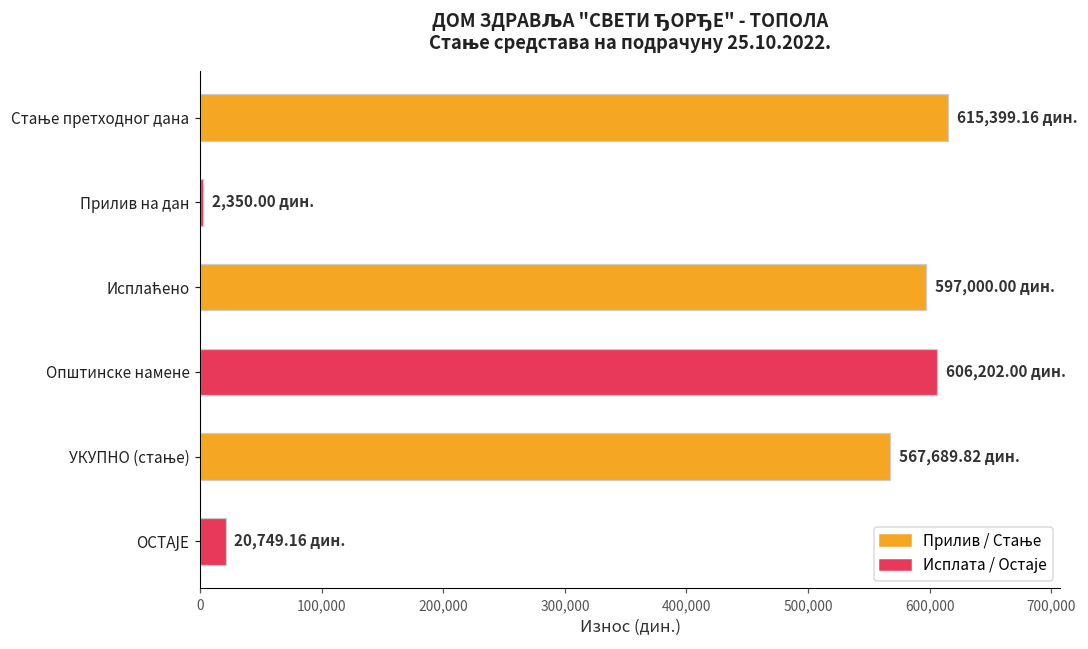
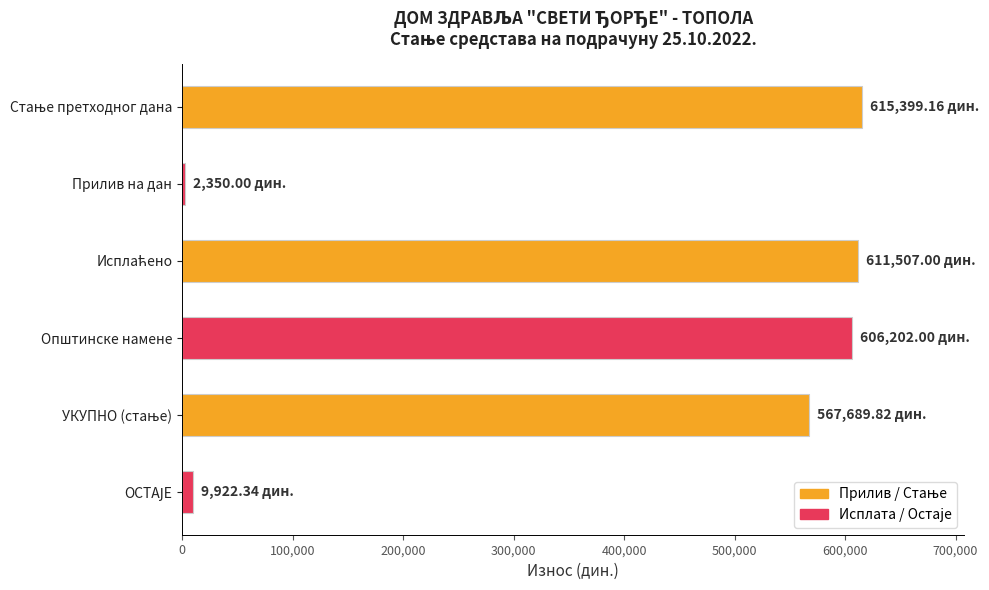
Исплаћено: 597,000.00 -> 611,507.00
ОСТАЈЕ: 20,749.16 -> 9,922.34
